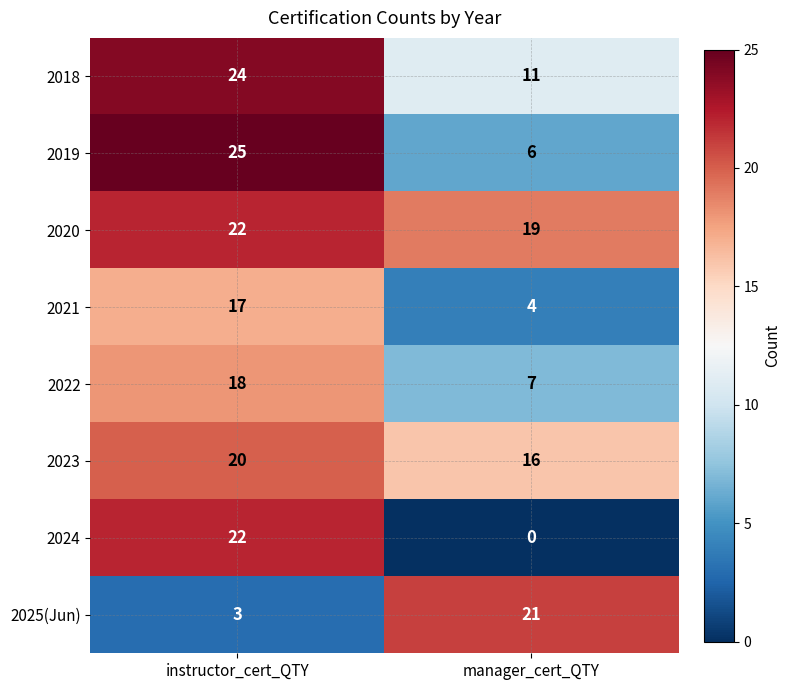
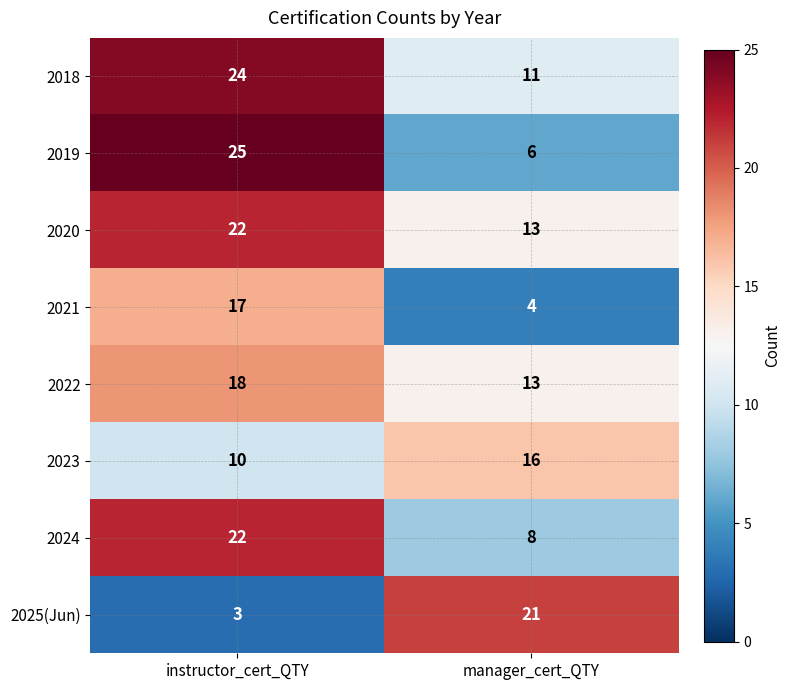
2020, manager_cert_QTY: 19 -> 13
2022, manager_cert_QTY: 7 -> 13
2023, instructor_cert_QTY: 20 -> 10
2024, manager_cert_QTY: 0 -> 8
